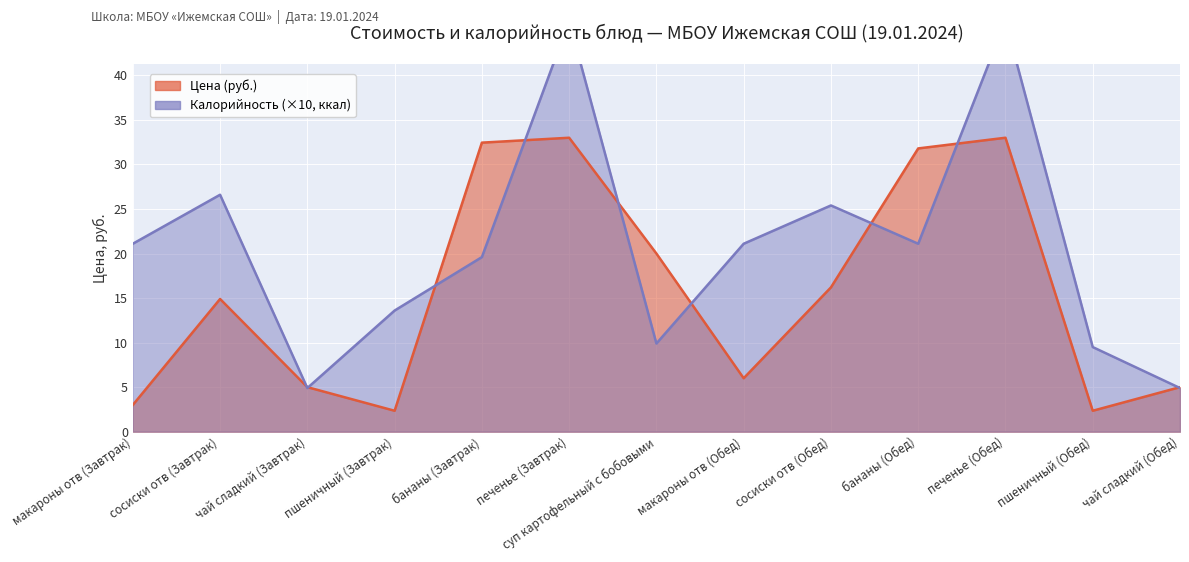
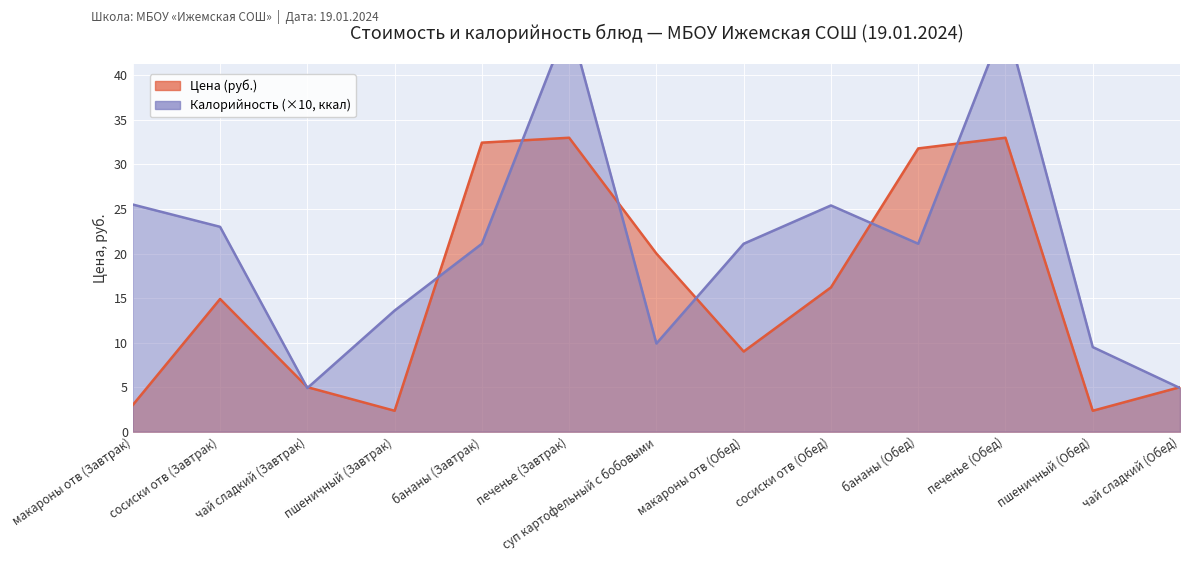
Калорийность (×10, ккал), макароны отв (Завтрак): 21 -> 26
Калорийность (×10, ккал), сосиски отв (Завтрак): 27 -> 23
Калорийность (×10, ккал), бананы (Завтрак): 20 -> 21
Цена (руб.), макароны отв (Обед): 6 -> 9
